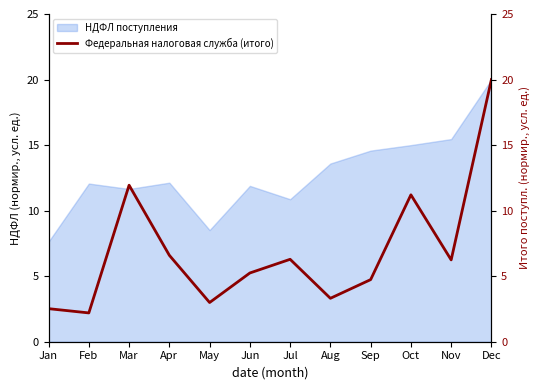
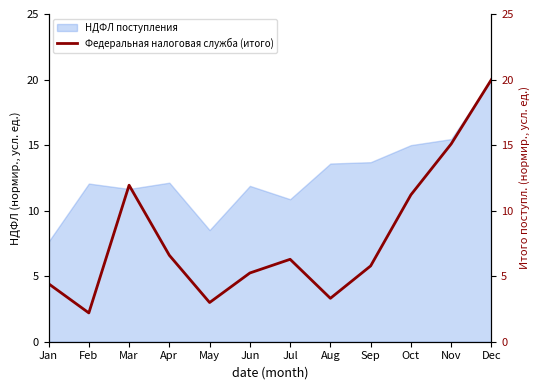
НДФЛ поступления, Sep: 14.6 -> 13.7
Федеральная налоговая служба (итого), Jan: 2.5 -> 4.4
Федеральная налоговая служба (итого), Sep: 4.7 -> 5.8
Федеральная налоговая служба (итого), Nov: 6.2 -> 15.1
